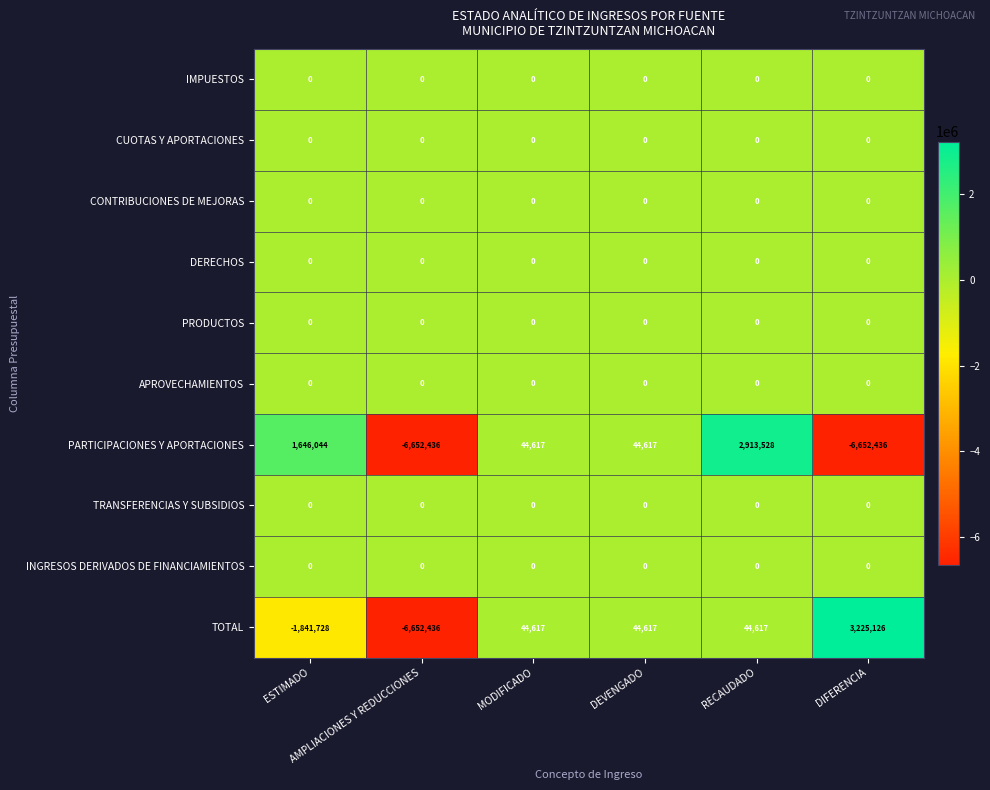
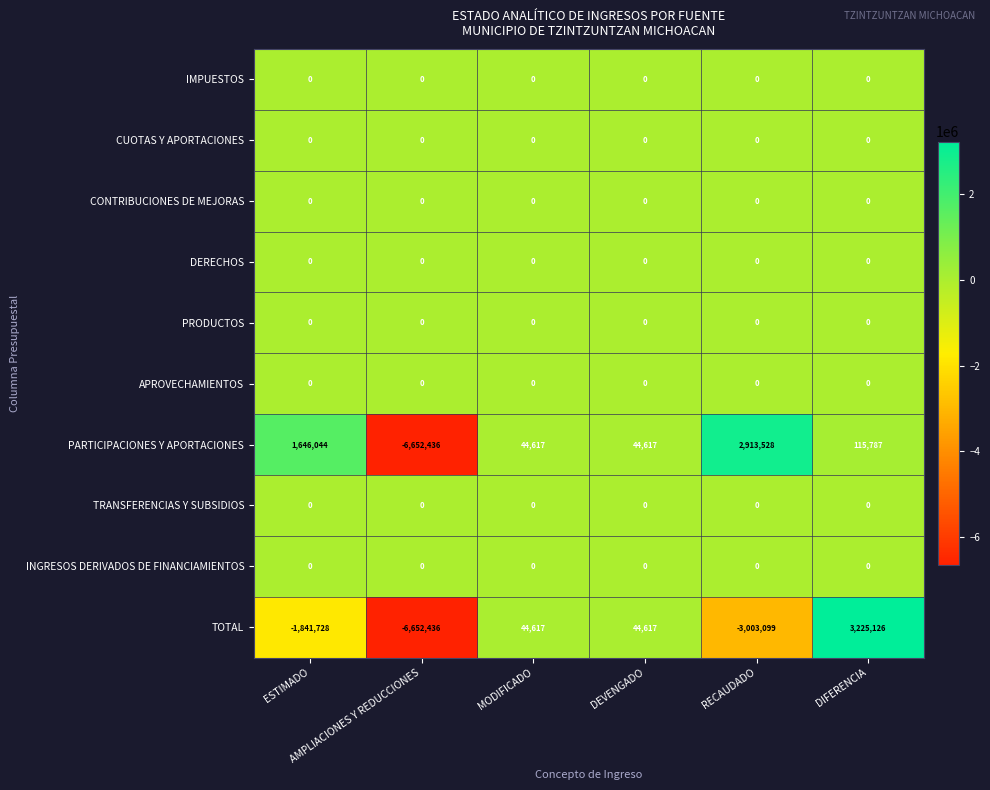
PARTICIPACIONES Y APORTACIONES, DIFERENCIA: -6,652,436 -> 115,787
TOTAL, RECAUDADO: 44,617 -> -3,003,099
